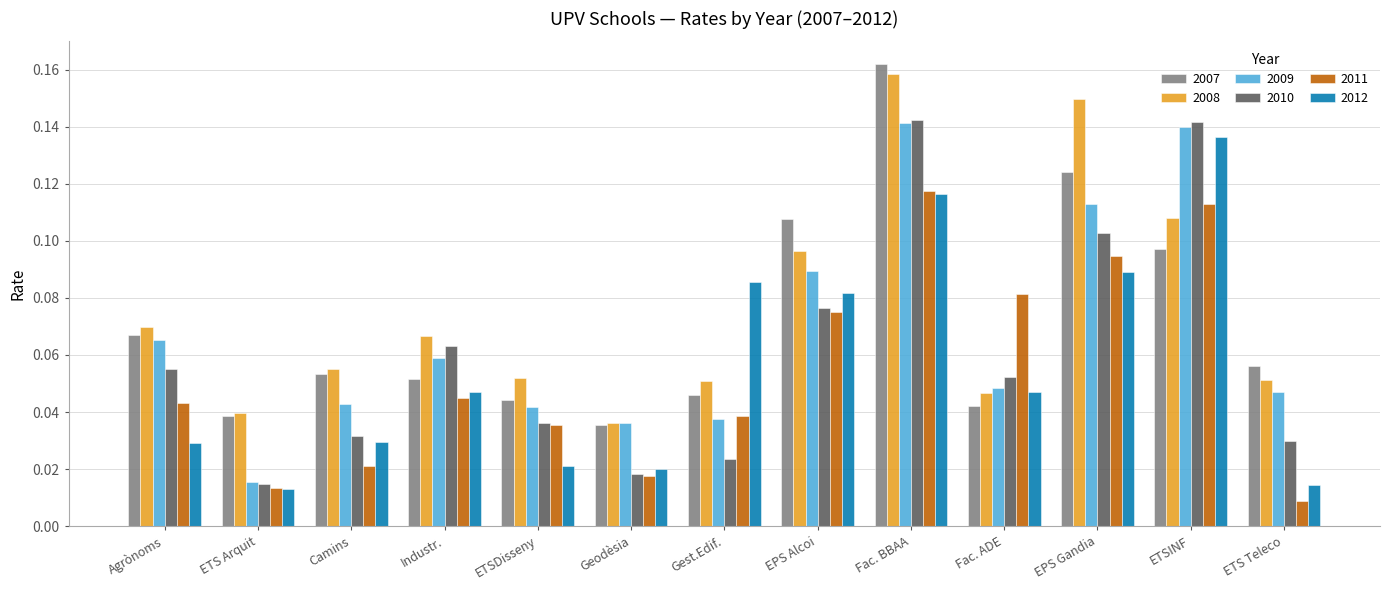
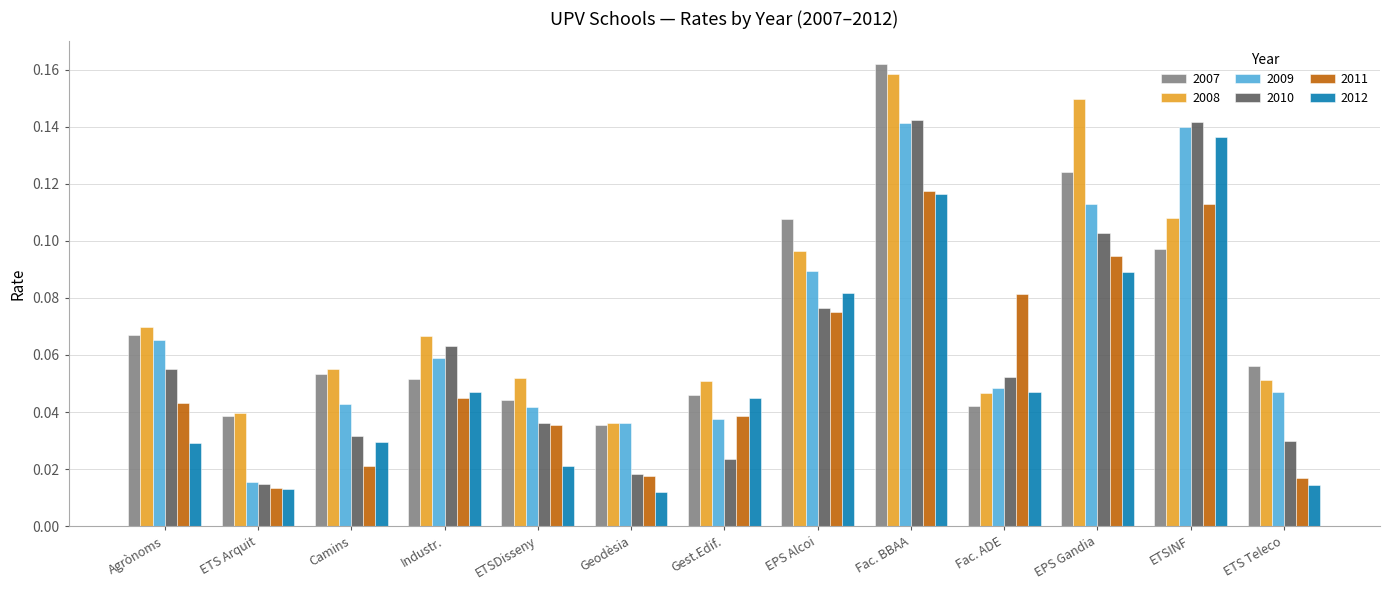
2012, Geodèsia: 0.020 -> 0.012
2012, Gest.Edif.: 0.086 -> 0.045
2011, ETS Teleco: 0.009 -> 0.017
